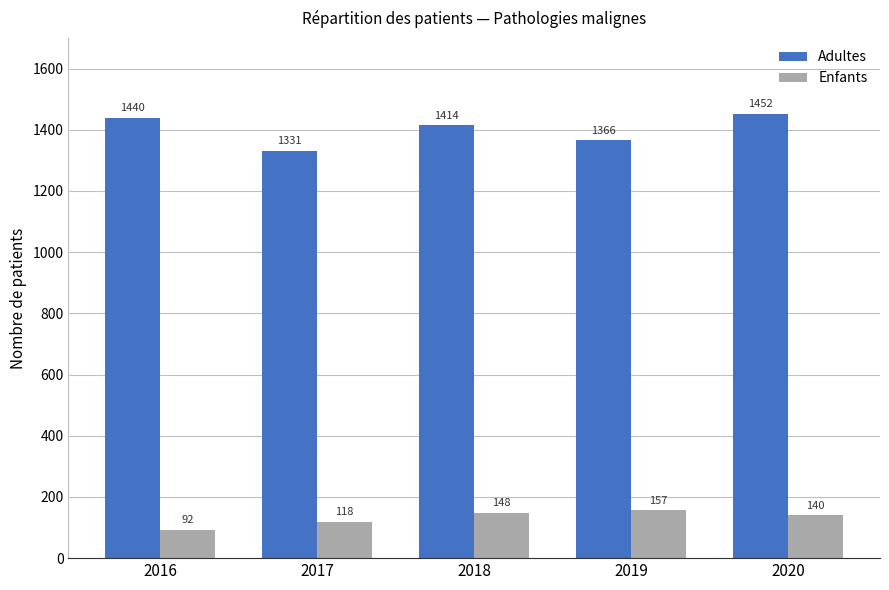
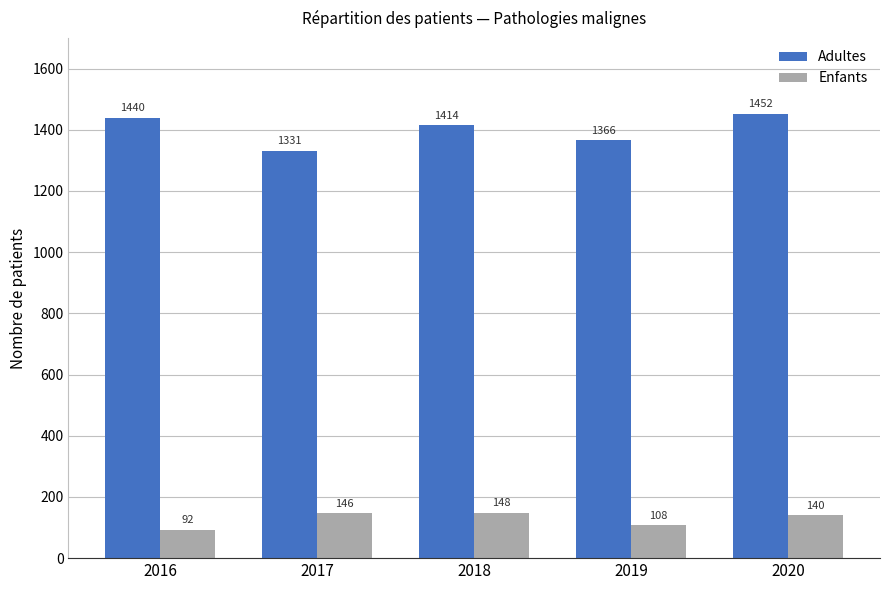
Enfants, 2017: 118 -> 146
Enfants, 2019: 157 -> 108
